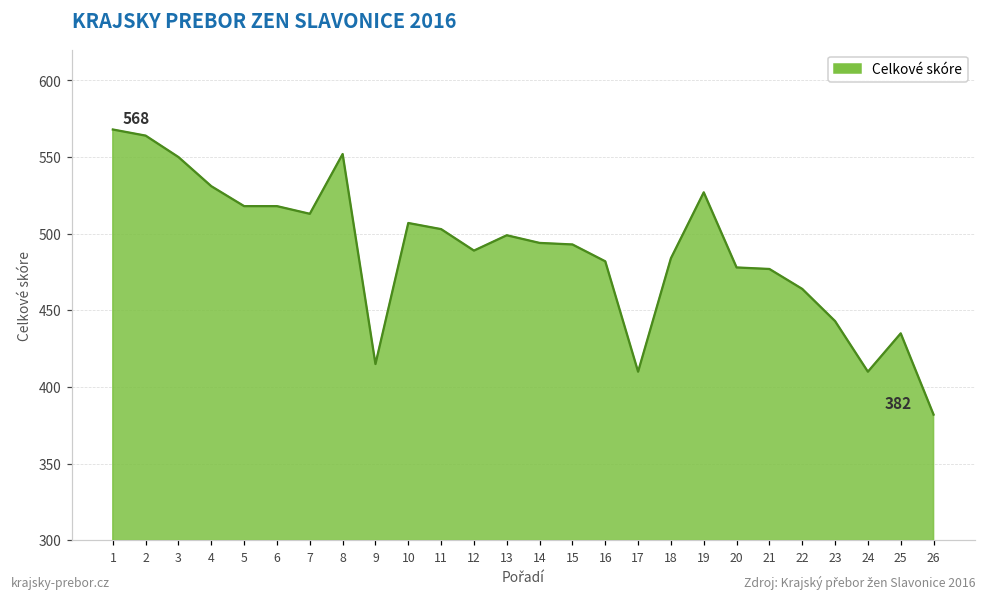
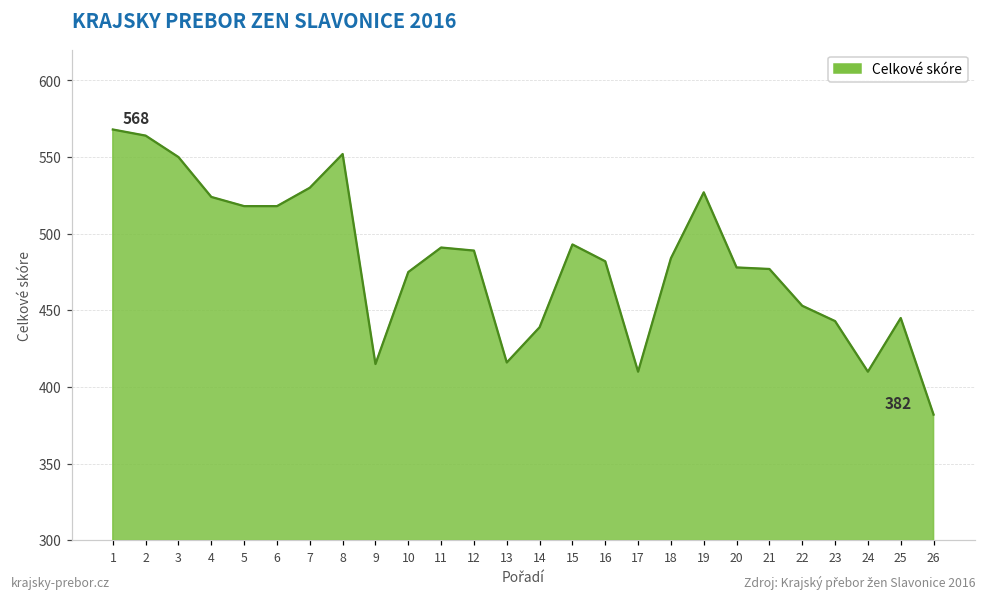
4: 531 -> 524
7: 513 -> 530
10: 507 -> 475
11: 503 -> 491
13: 499 -> 416
14: 494 -> 439
22: 464 -> 453
25: 435 -> 445
